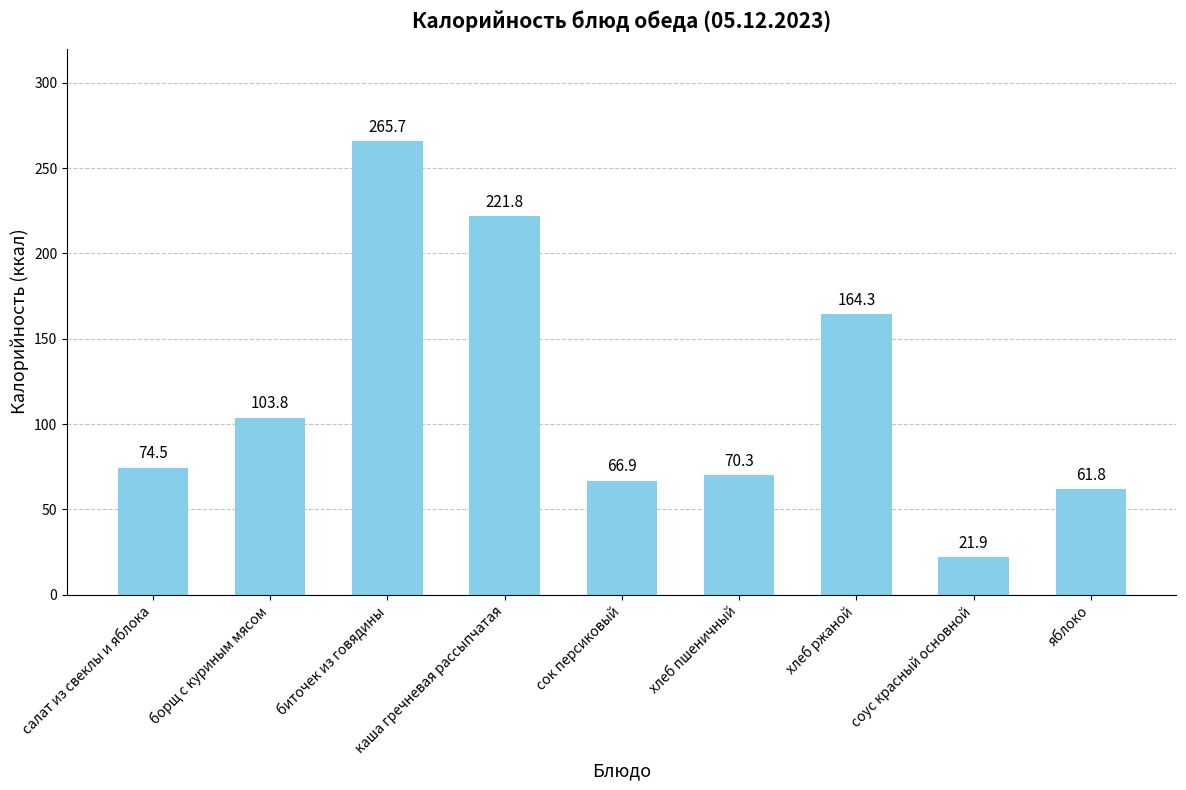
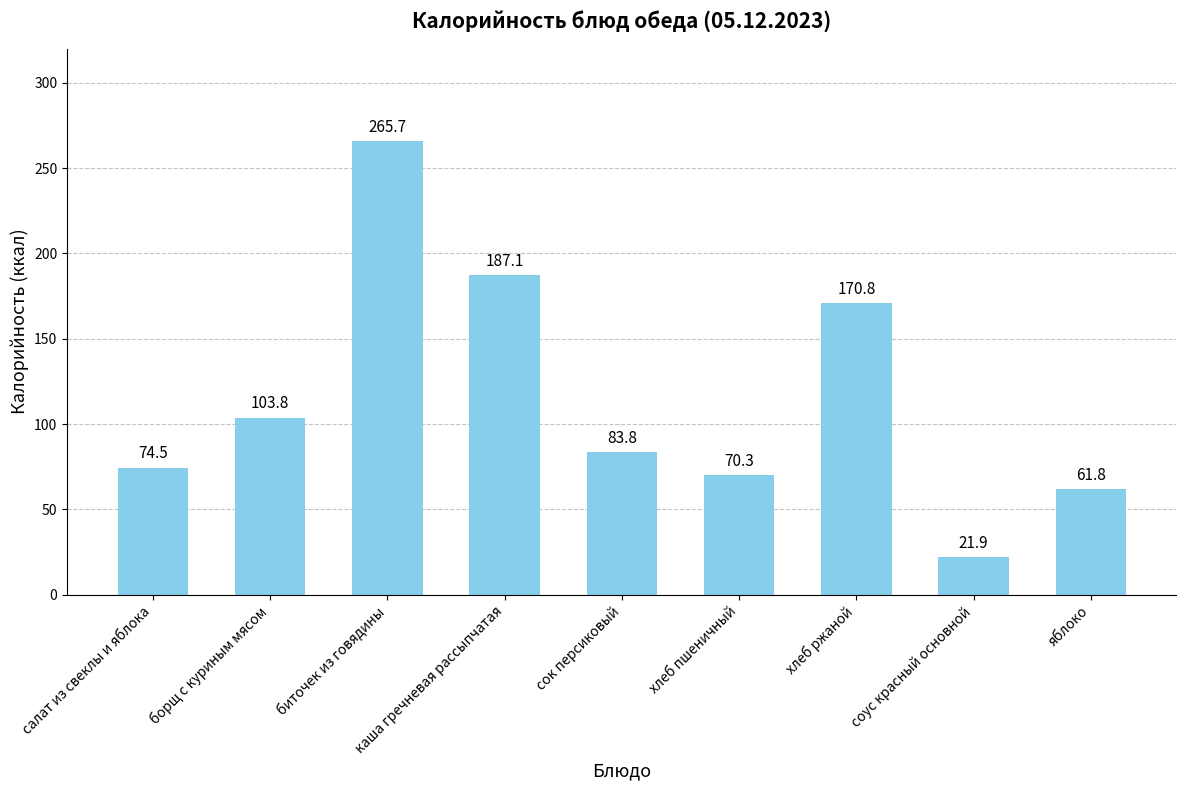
каша гречневая рассыпчатая: 221.8 -> 187.1
сок персиковый: 66.9 -> 83.8
хлеб ржаной: 164.3 -> 170.8
